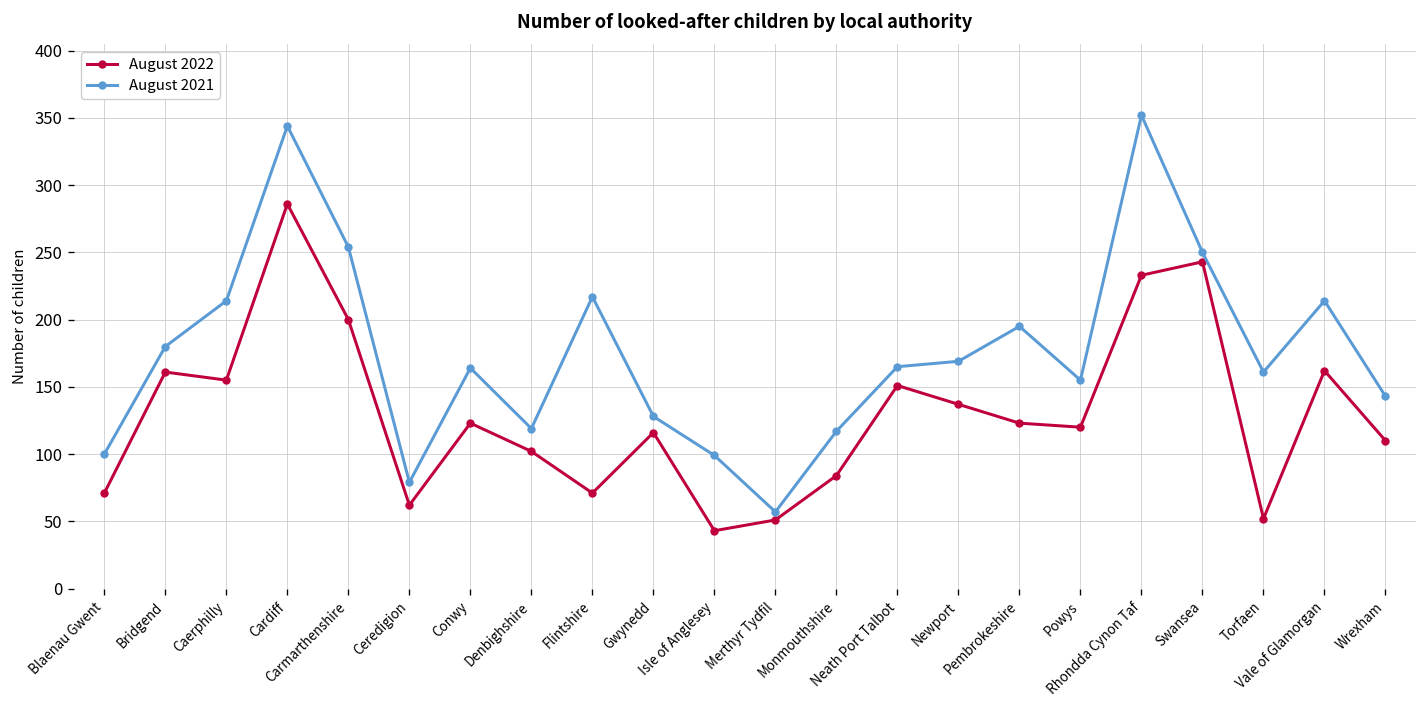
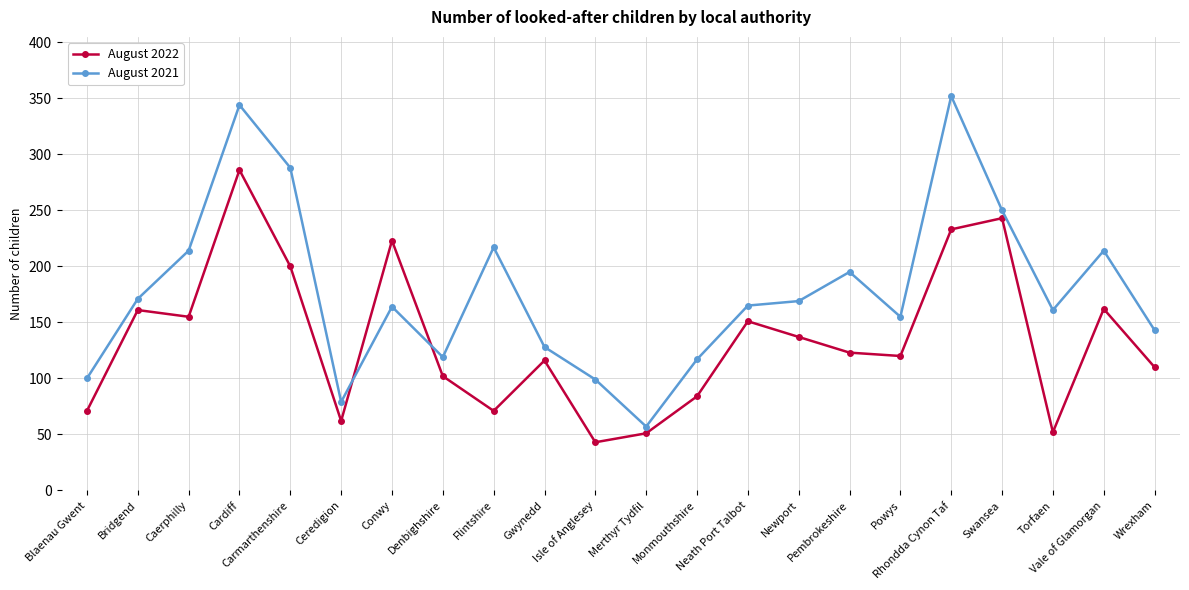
August 2021, Bridgend: 180 -> 171
August 2021, Carmarthenshire: 254 -> 288
August 2022, Conwy: 123 -> 223
